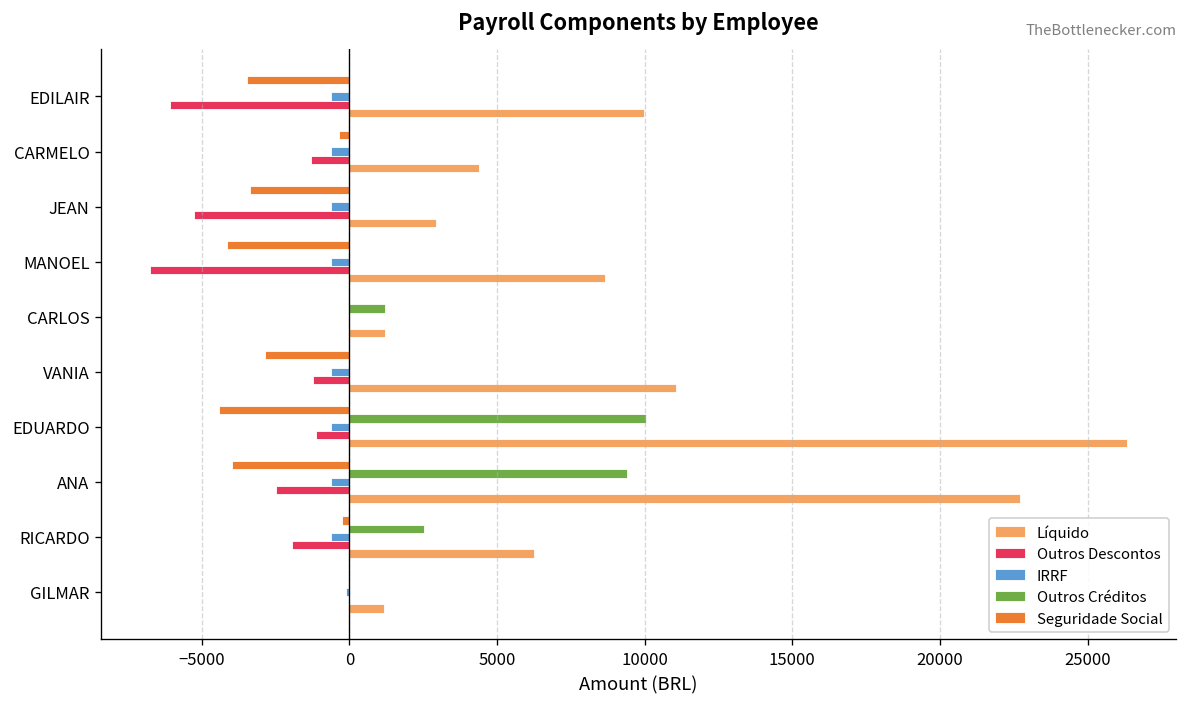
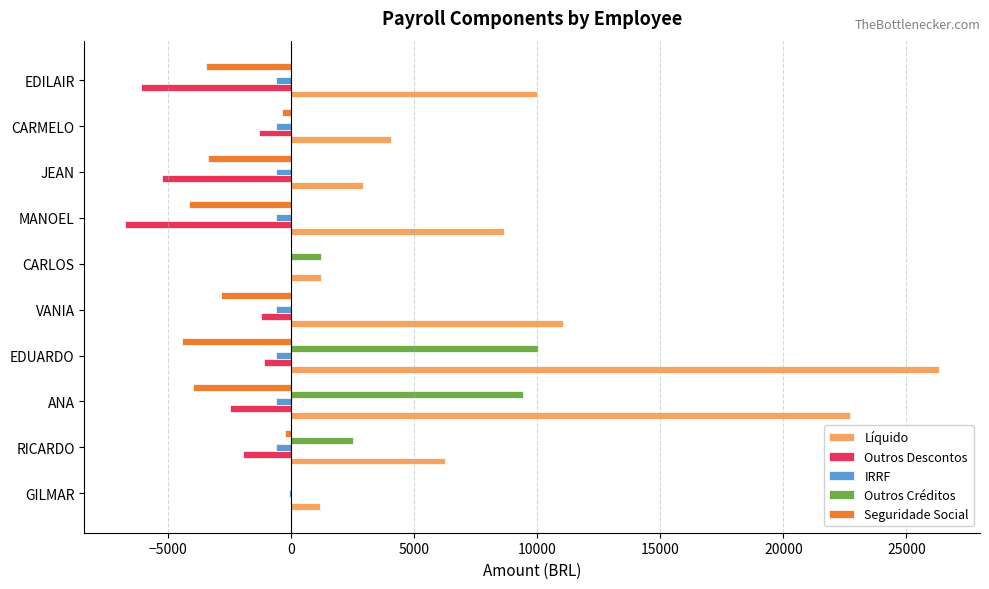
Líquido, CARMELO: 4400 -> 4100
